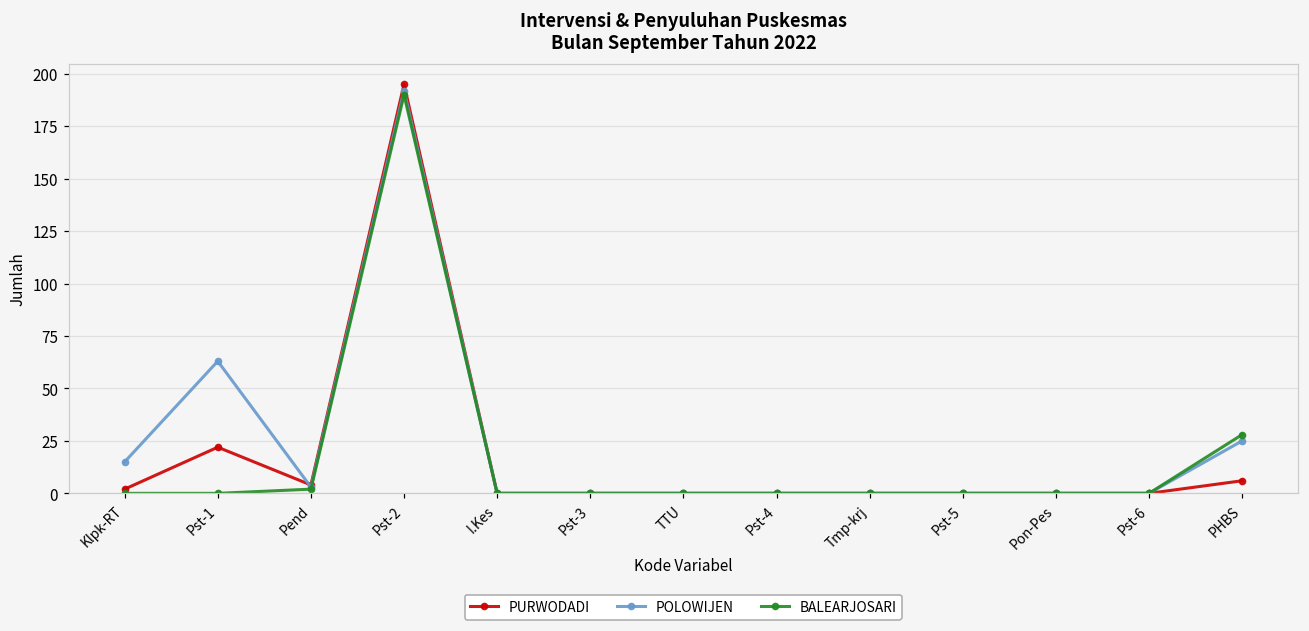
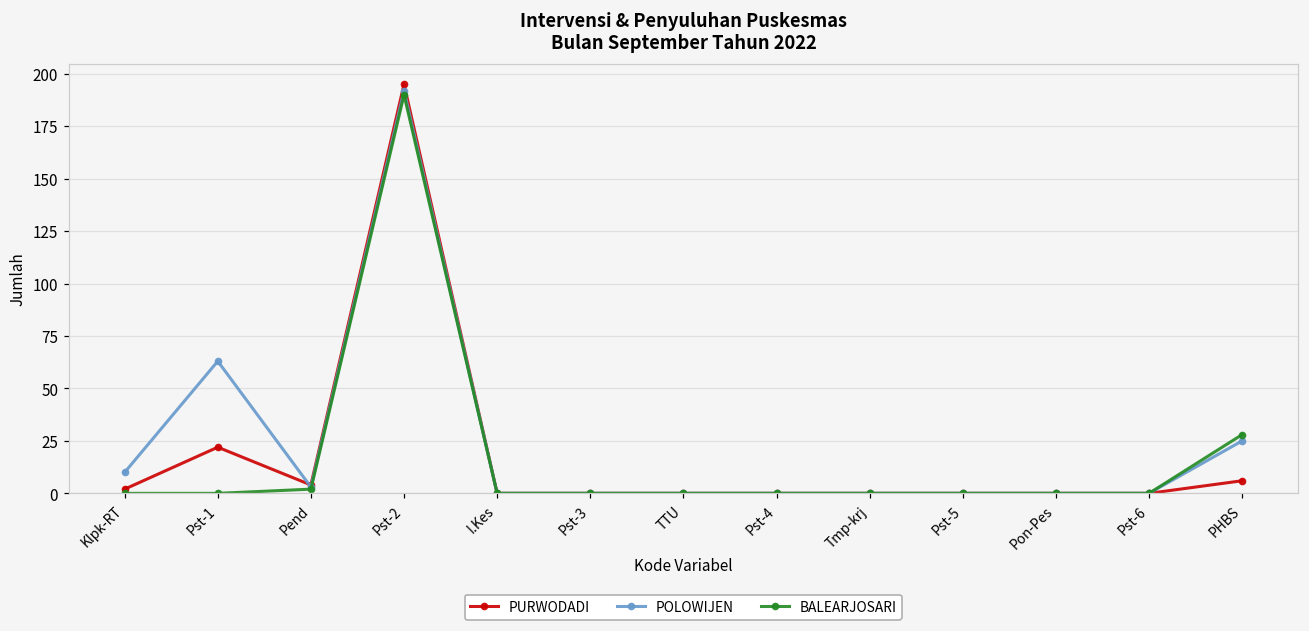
POLOWIJEN, Klpk-RT: 15 -> 10
